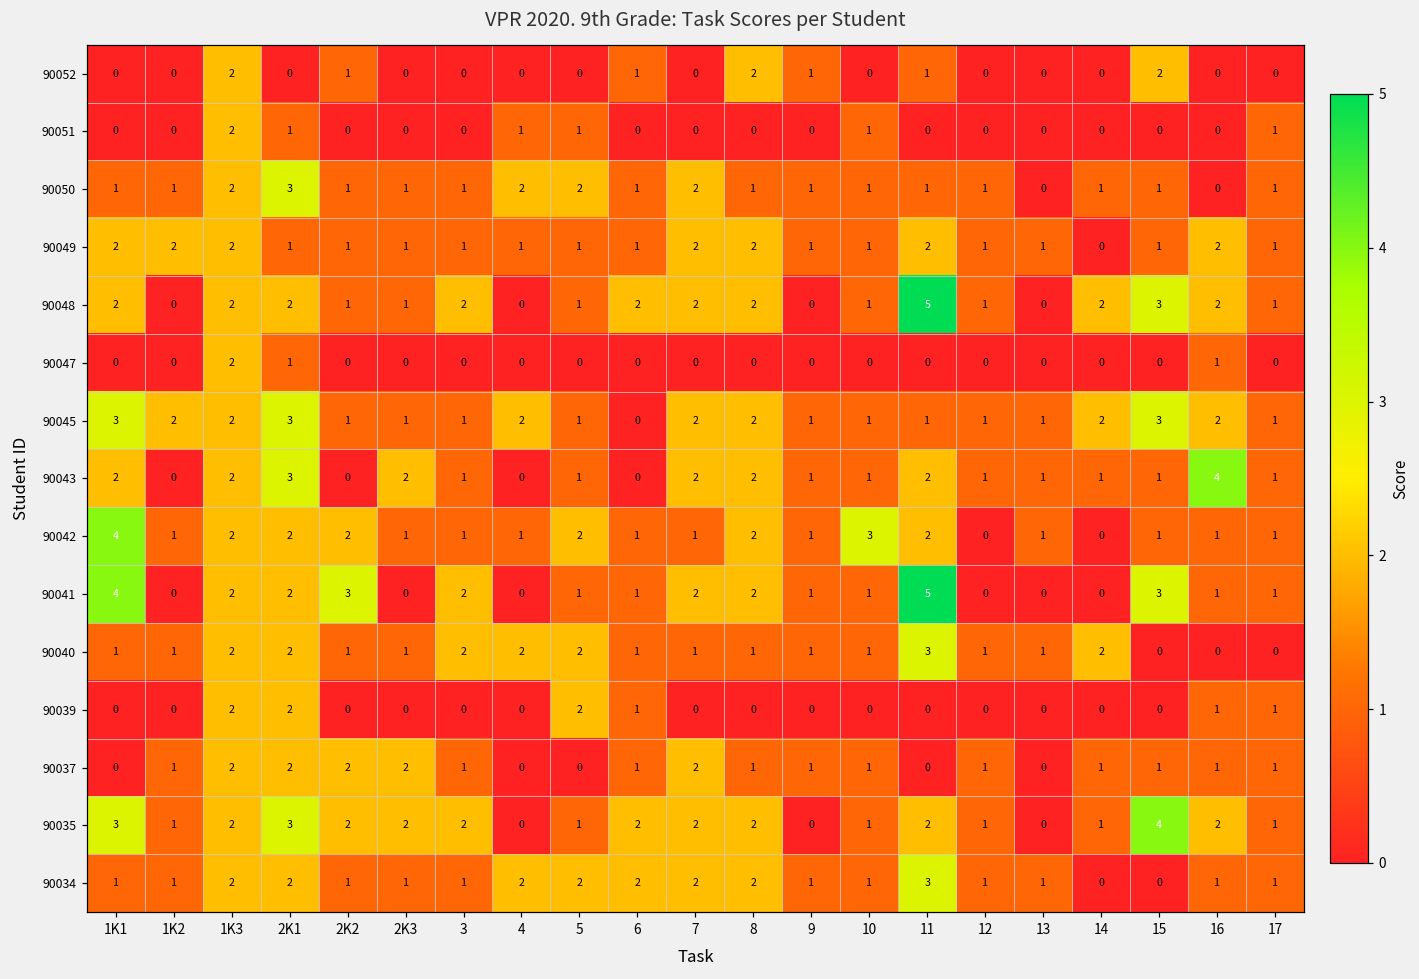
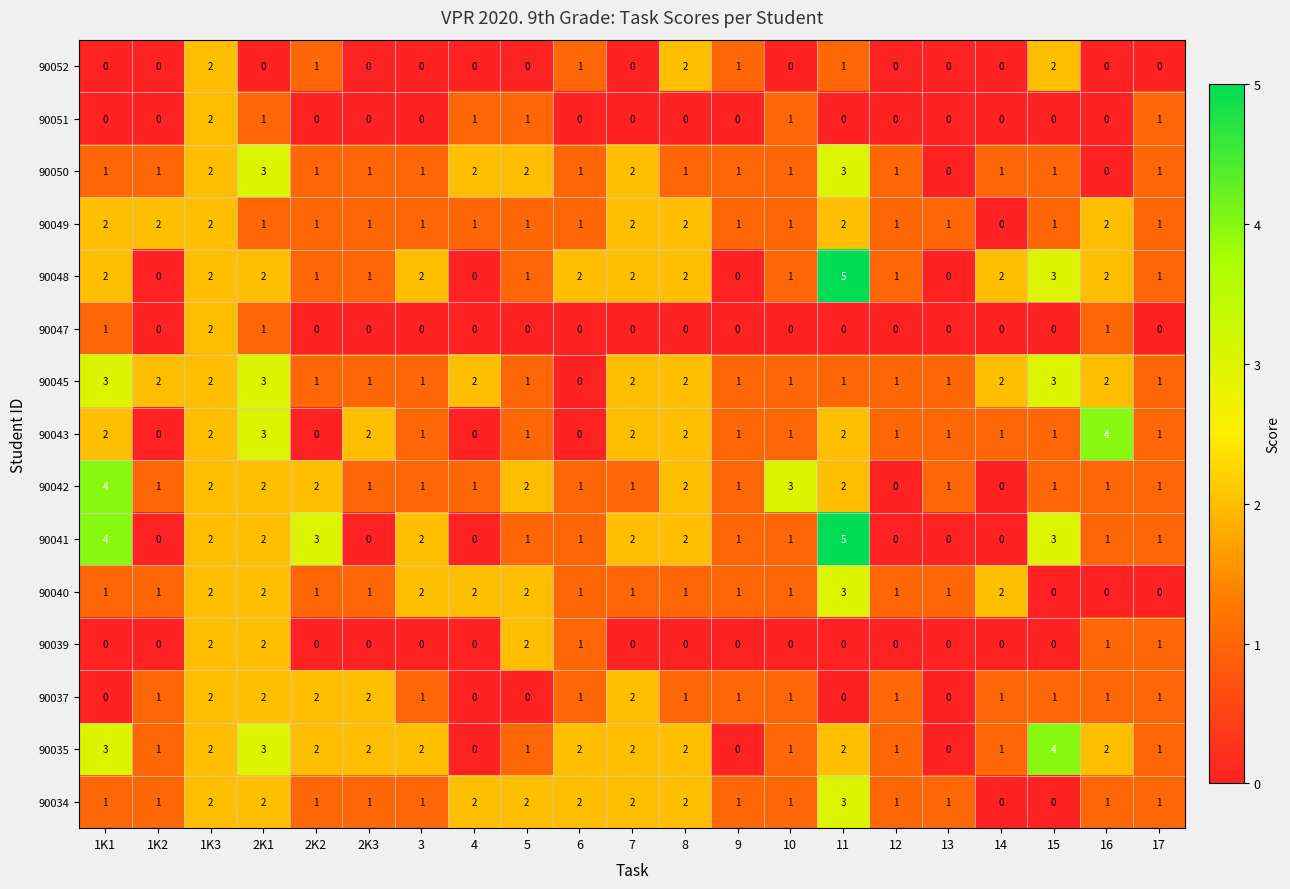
90050, 11: 1 -> 3
90047, 1K1: 0 -> 1
